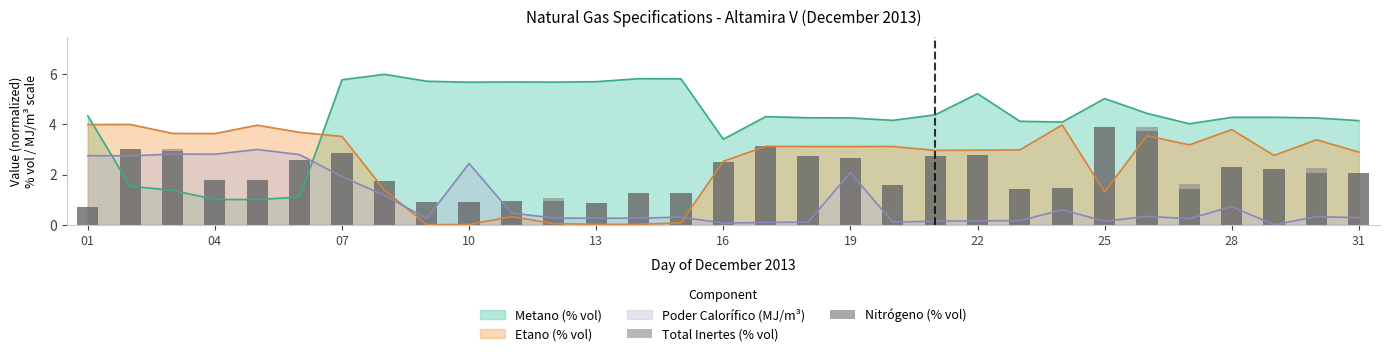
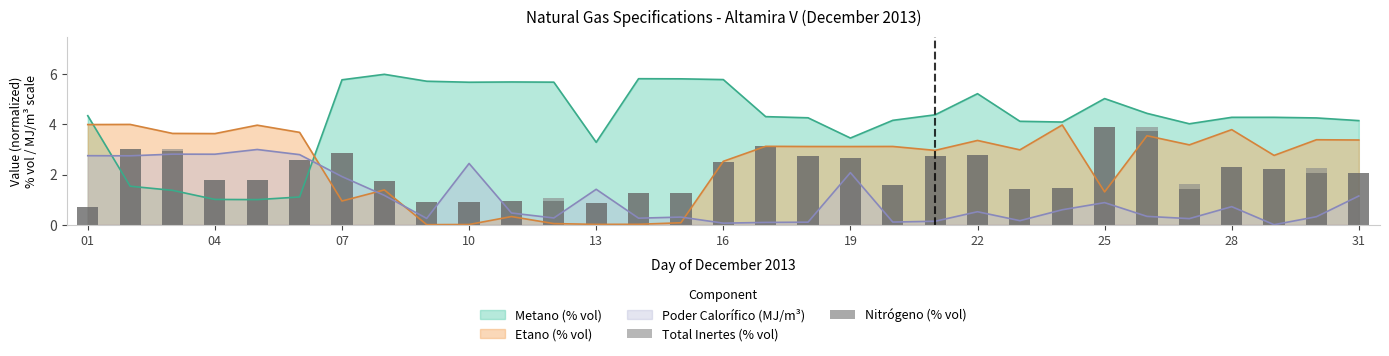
Etano (% vol), 07: 3.5 -> 0.9
Metano (% vol), 13: 5.7 -> 3.3
Poder Calorífico (MJ/m³), 13: 0.3 -> 1.4
Metano (% vol), 16: 3.4 -> 5.8
Metano (% vol), 19: 4.3 -> 3.5
Etano (% vol), 22: 3.0 -> 3.4
Poder Calorífico (MJ/m³), 22: 0.2 -> 0.5
Poder Calorífico (MJ/m³), 25: 0.1 -> 0.9
Etano (% vol), 31: 2.9 -> 3.4
Poder Calorífico (MJ/m³), 31: 0.3 -> 1.1
